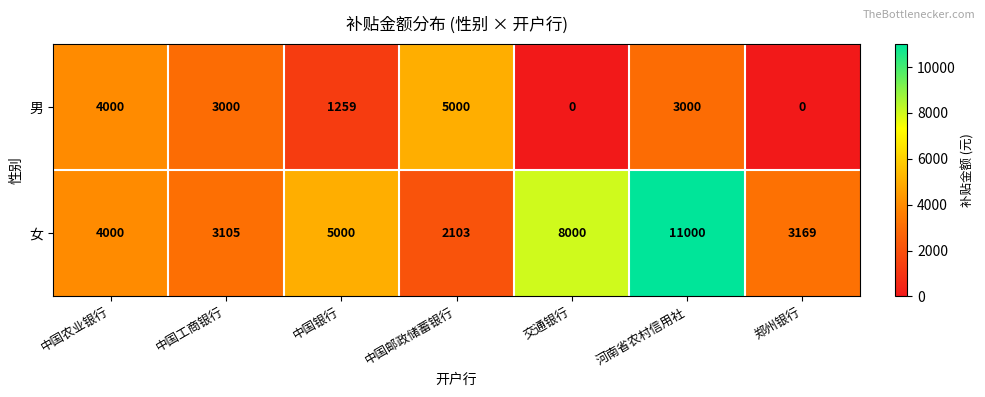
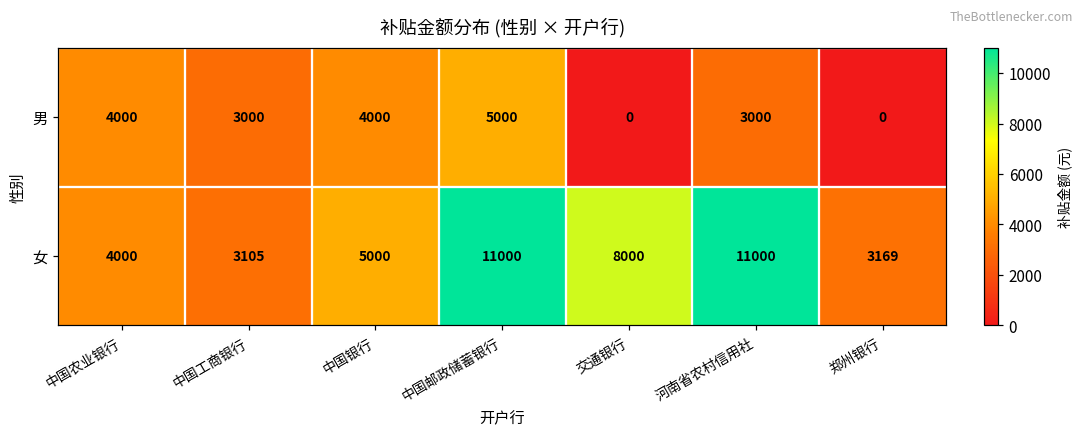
男, 中国银行: 1259 -> 4000
女, 中国邮政储蓄银行: 2103 -> 11000
